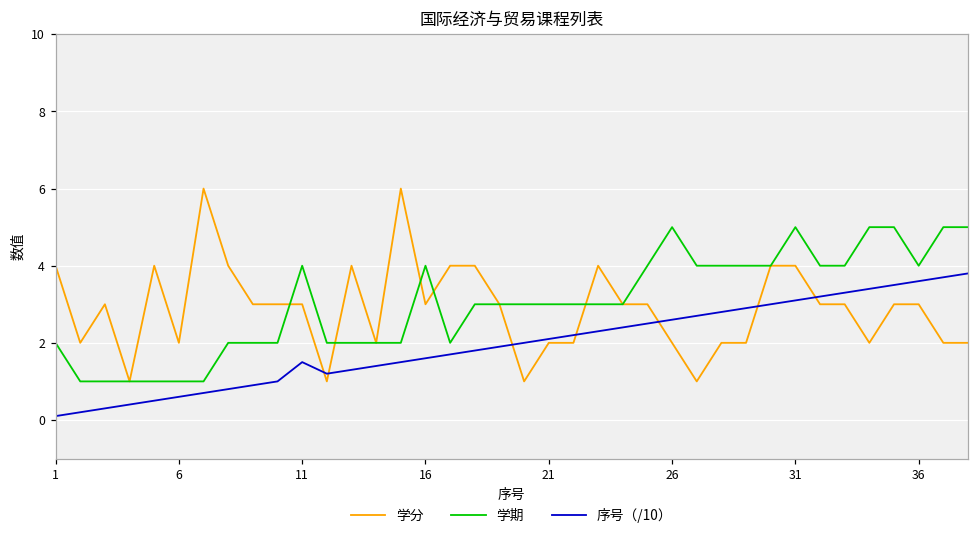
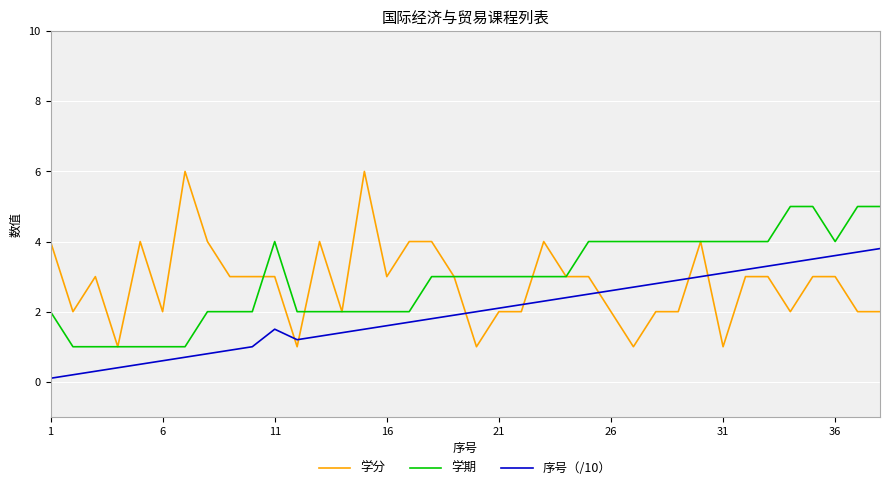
学期, 16: 4 -> 2
学期, 26: 5 -> 4
学分, 31: 4 -> 1
学期, 31: 5 -> 4
